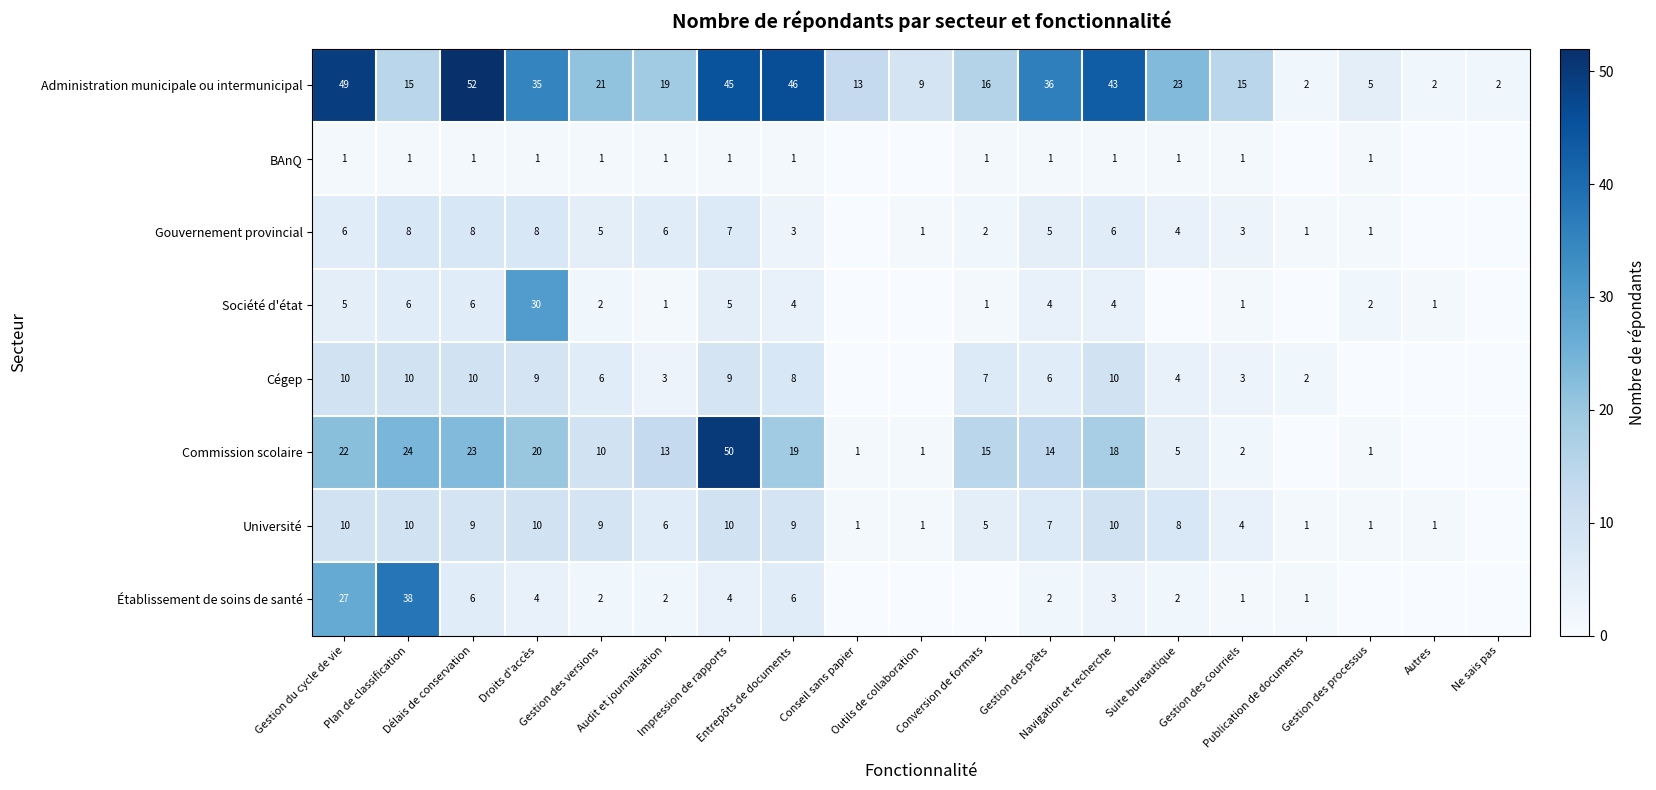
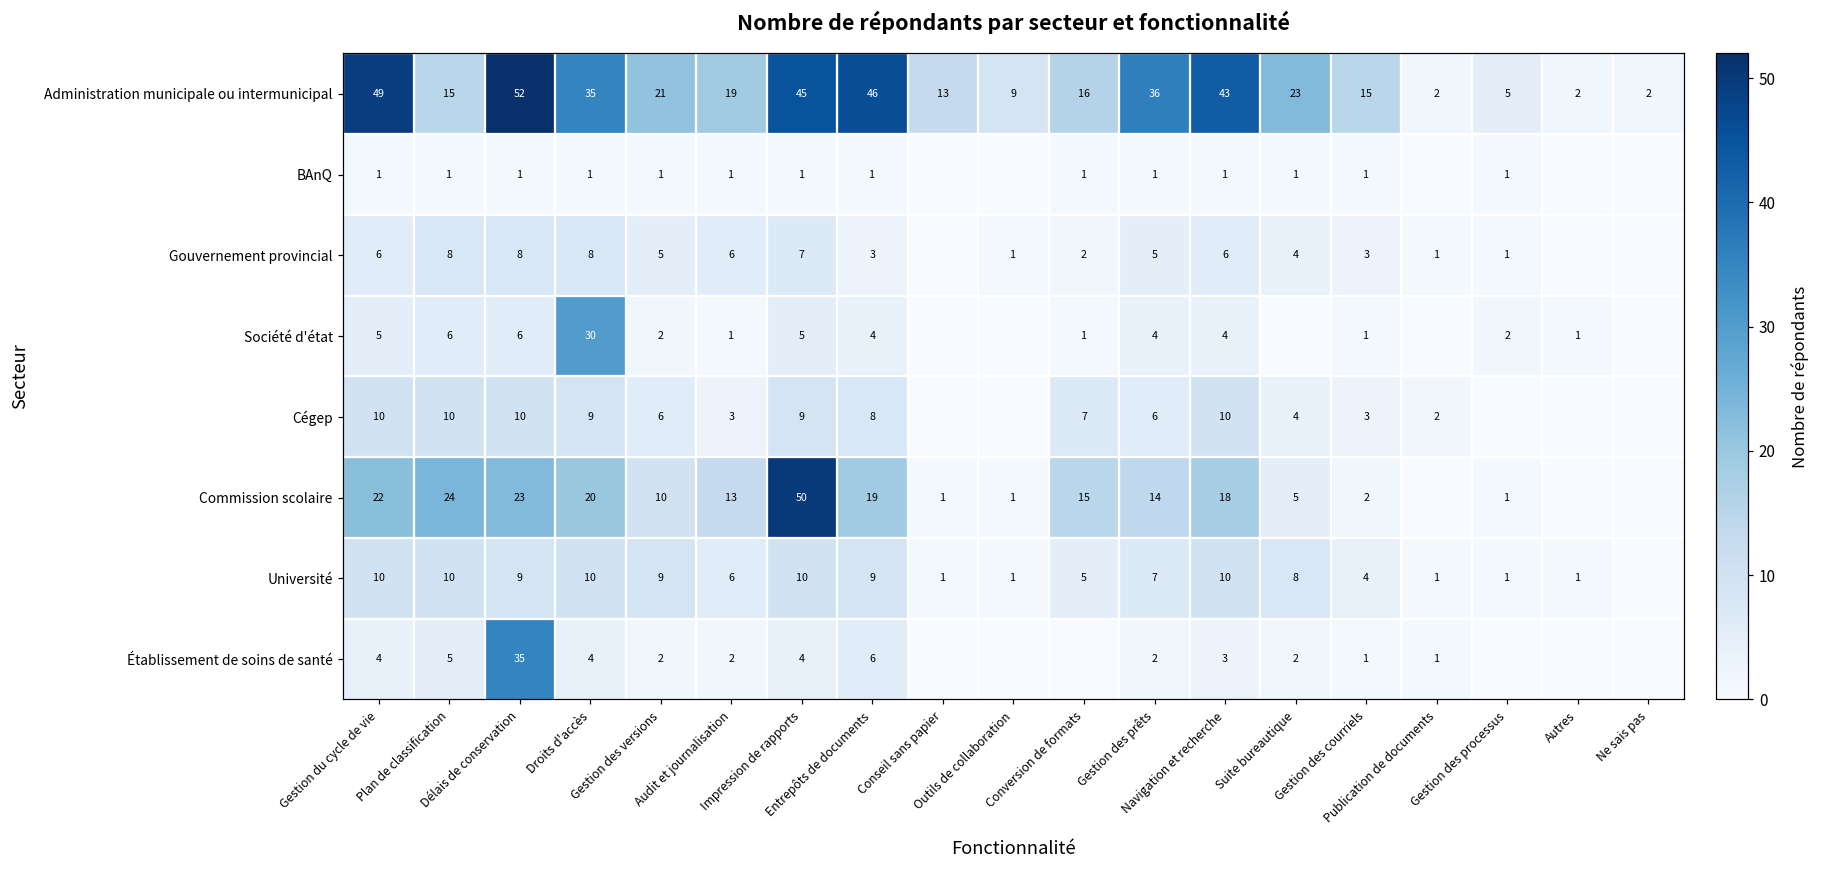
Établissement de soins de santé, Gestion du cycle de vie: 27 -> 4
Établissement de soins de santé, Plan de classification: 38 -> 5
Établissement de soins de santé, Délais de conservation: 6 -> 35
